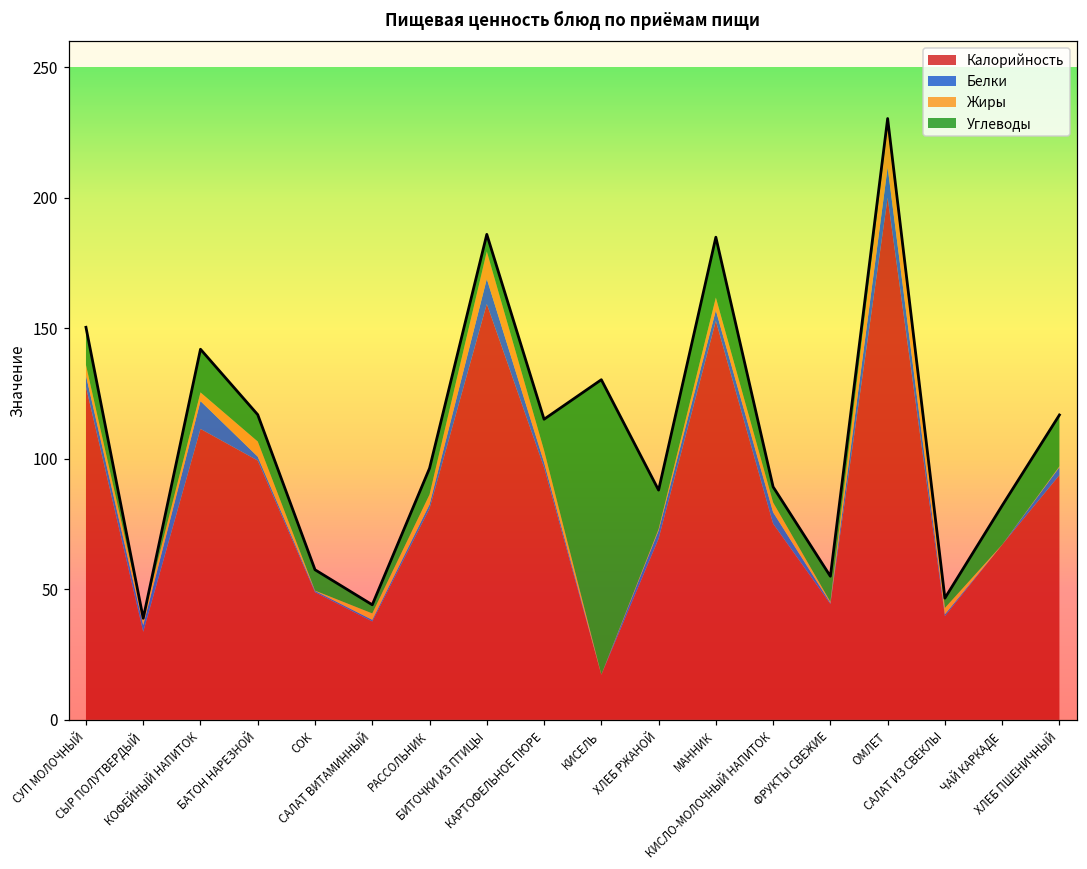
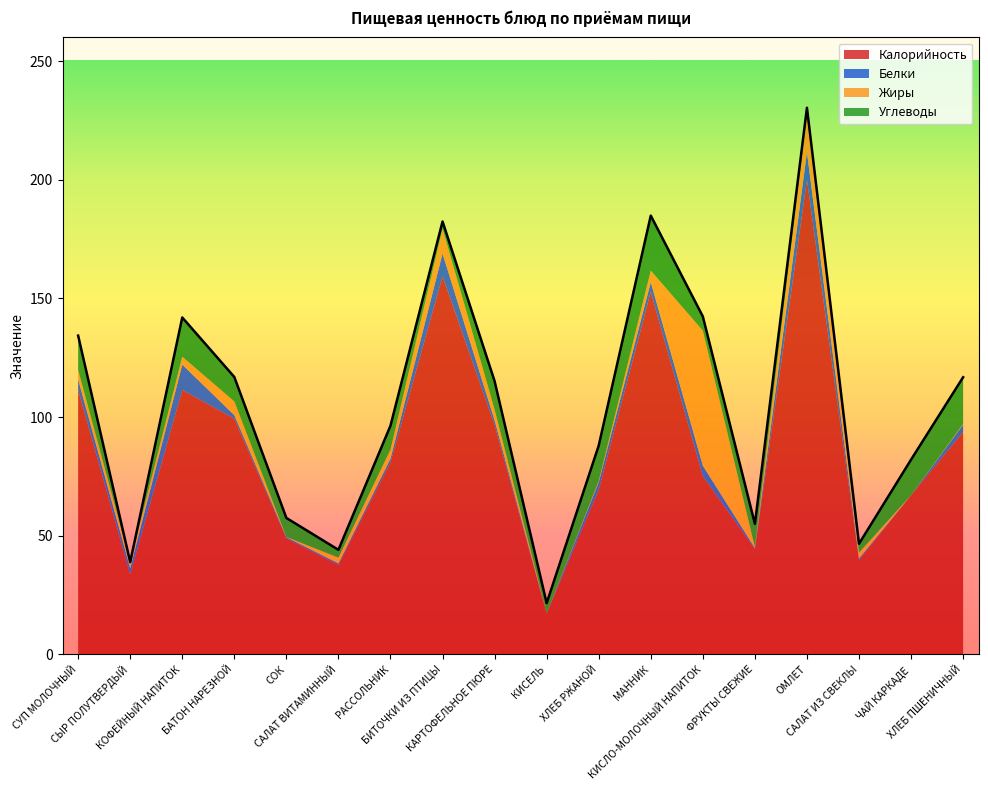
Калорийность, СУП МОЛОЧНЫЙ: 128 -> 111
Углеводы, БИТОЧКИ ИЗ ПТИЦЫ: 7 -> 3
Углеводы, КИСЕЛЬ: 113 -> 4
Жиры, КИСЛО-МОЛОЧНЫЙ НАПИТОК: 4 -> 57
